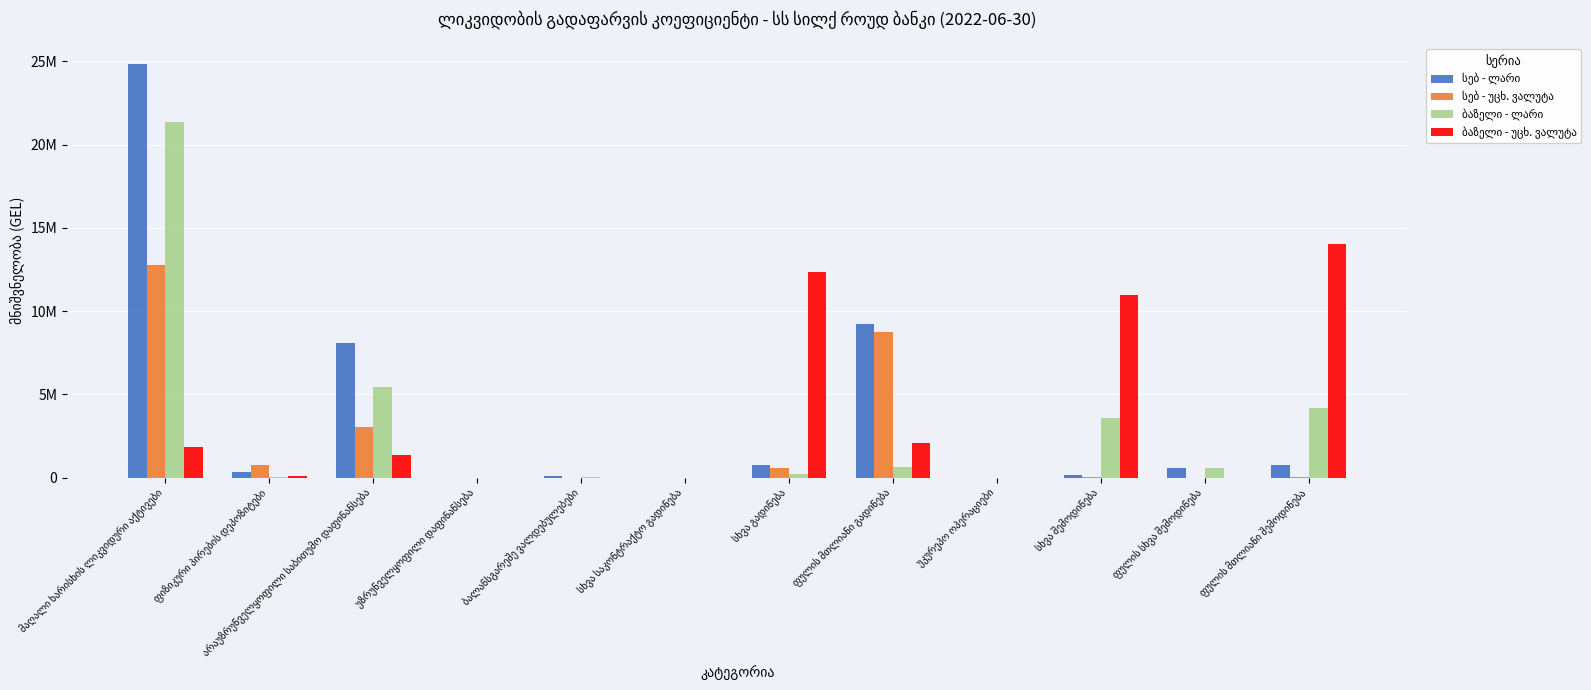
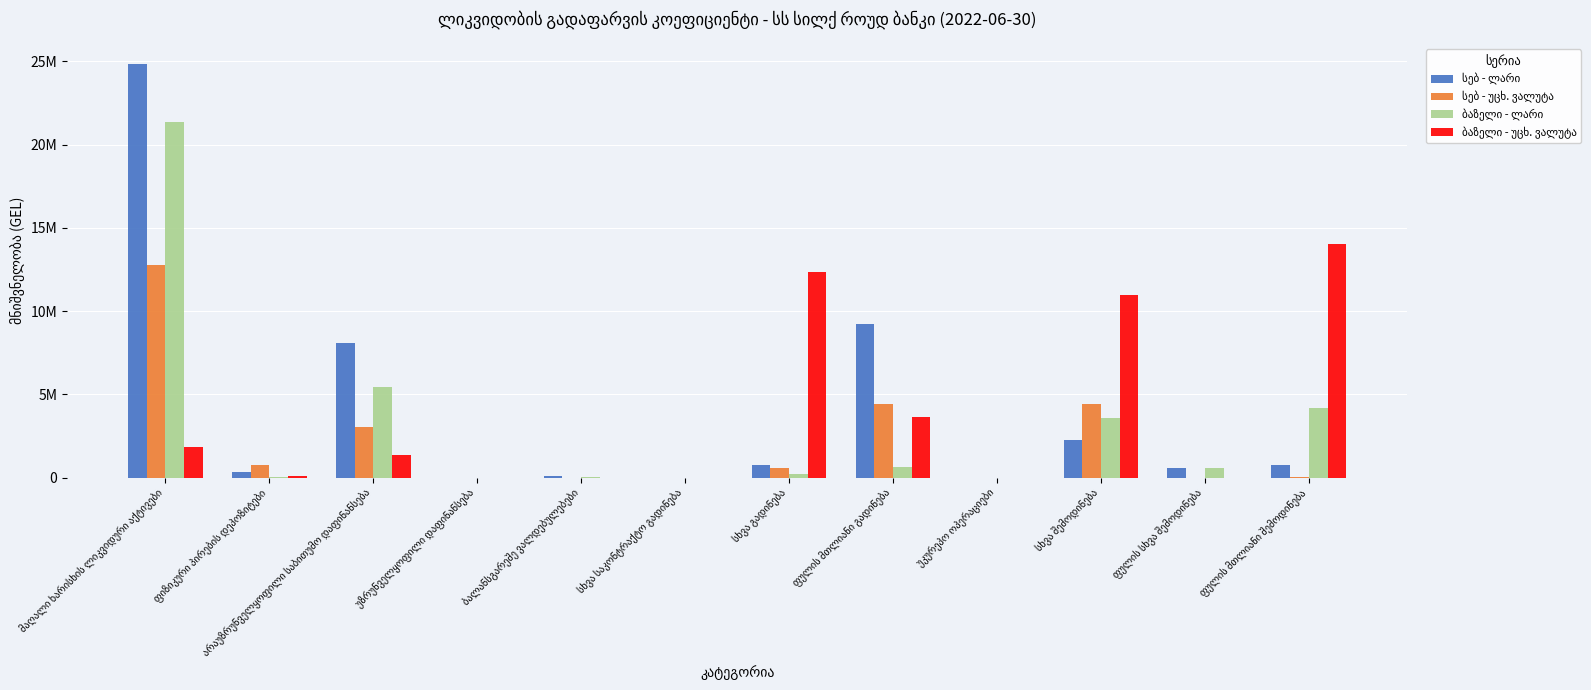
სებ - უცხ. ვალუტა, ფულის მთლიანი გადინება: 8800000 -> 4400000
ბაზელი - უცხ. ვალუტა, ფულის მთლიანი გადინება: 2100000 -> 3600000
სებ - ლარი, სხვა შემოდინება: 100000 -> 2200000
სებ - უცხ. ვალუტა, სხვა შემოდინება: 0 -> 4400000
